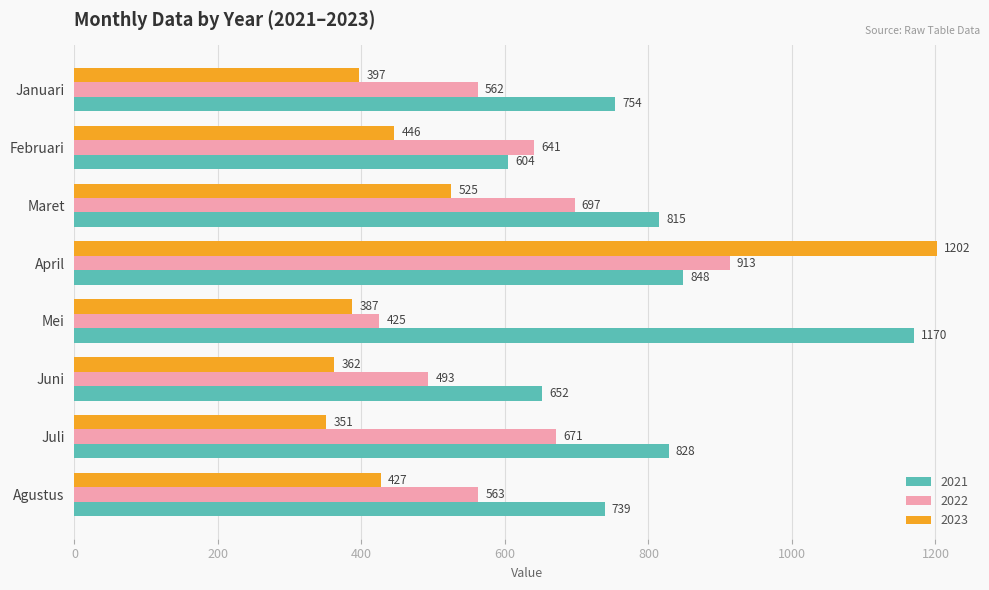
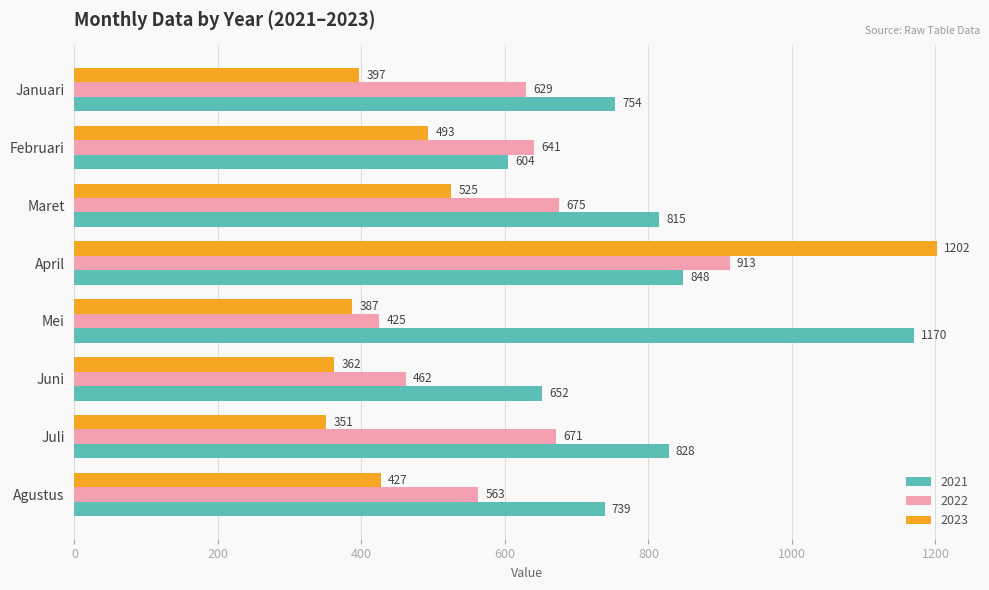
2022, Januari: 562 -> 629
2023, Februari: 446 -> 493
2022, Maret: 697 -> 675
2022, Juni: 493 -> 462
